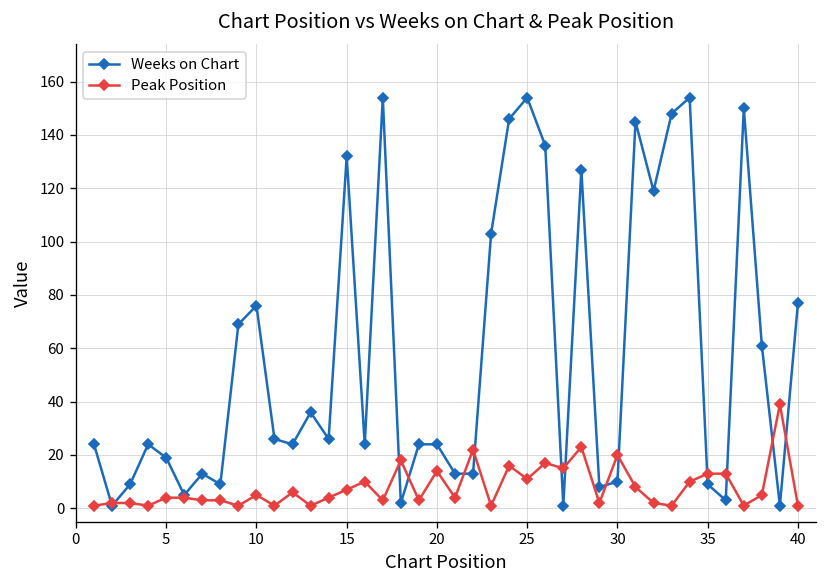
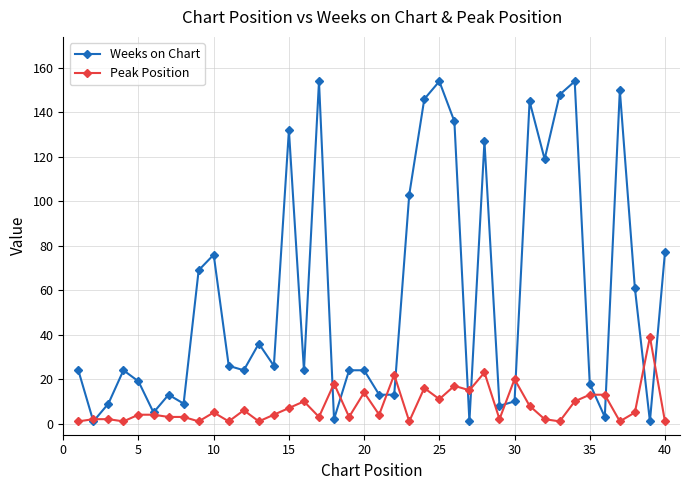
Weeks on Chart, 35: 9 -> 18
